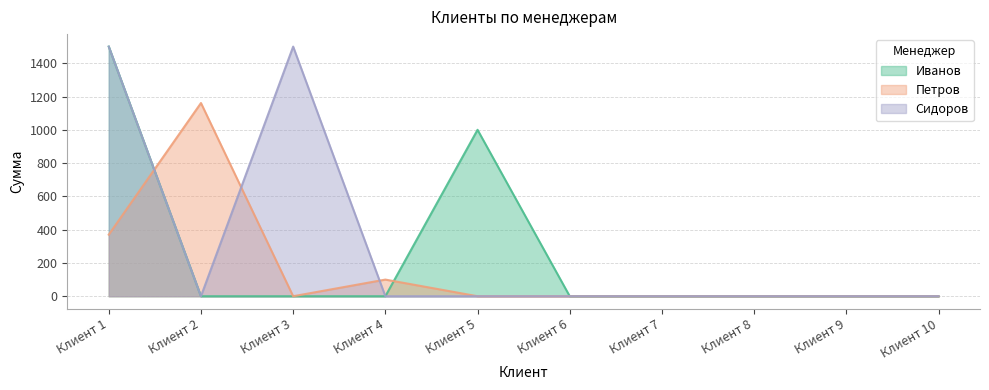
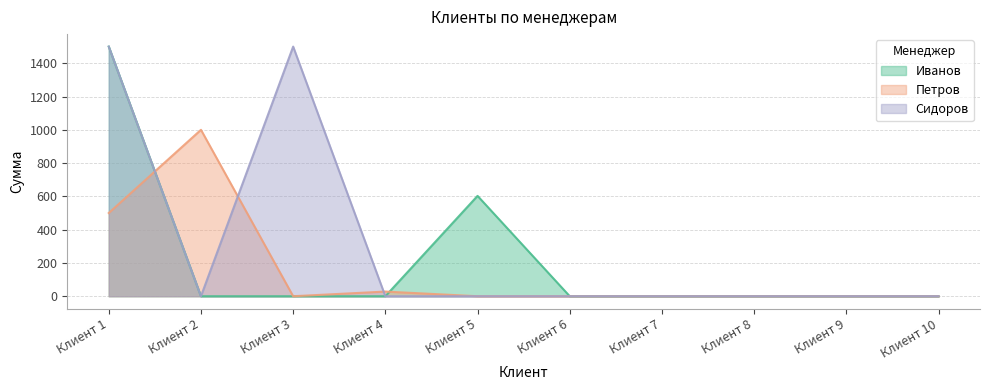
Петров, Клиент 1: 370 -> 500
Петров, Клиент 2: 1160 -> 1000
Петров, Клиент 4: 100 -> 30
Иванов, Клиент 5: 1000 -> 600
